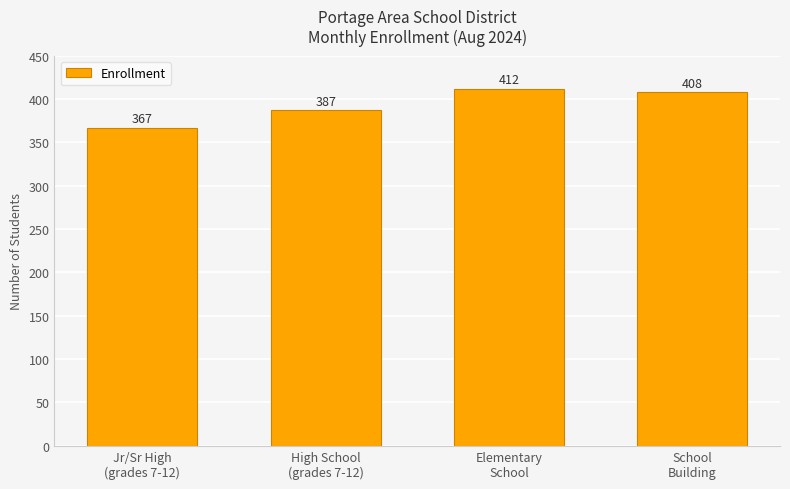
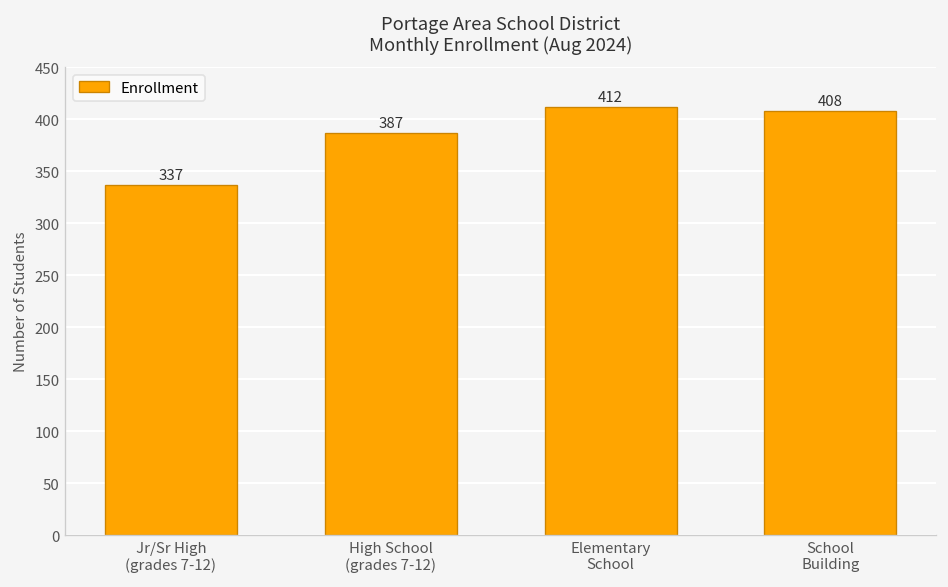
Jr/Sr High (grades 7-12): 367 -> 337
